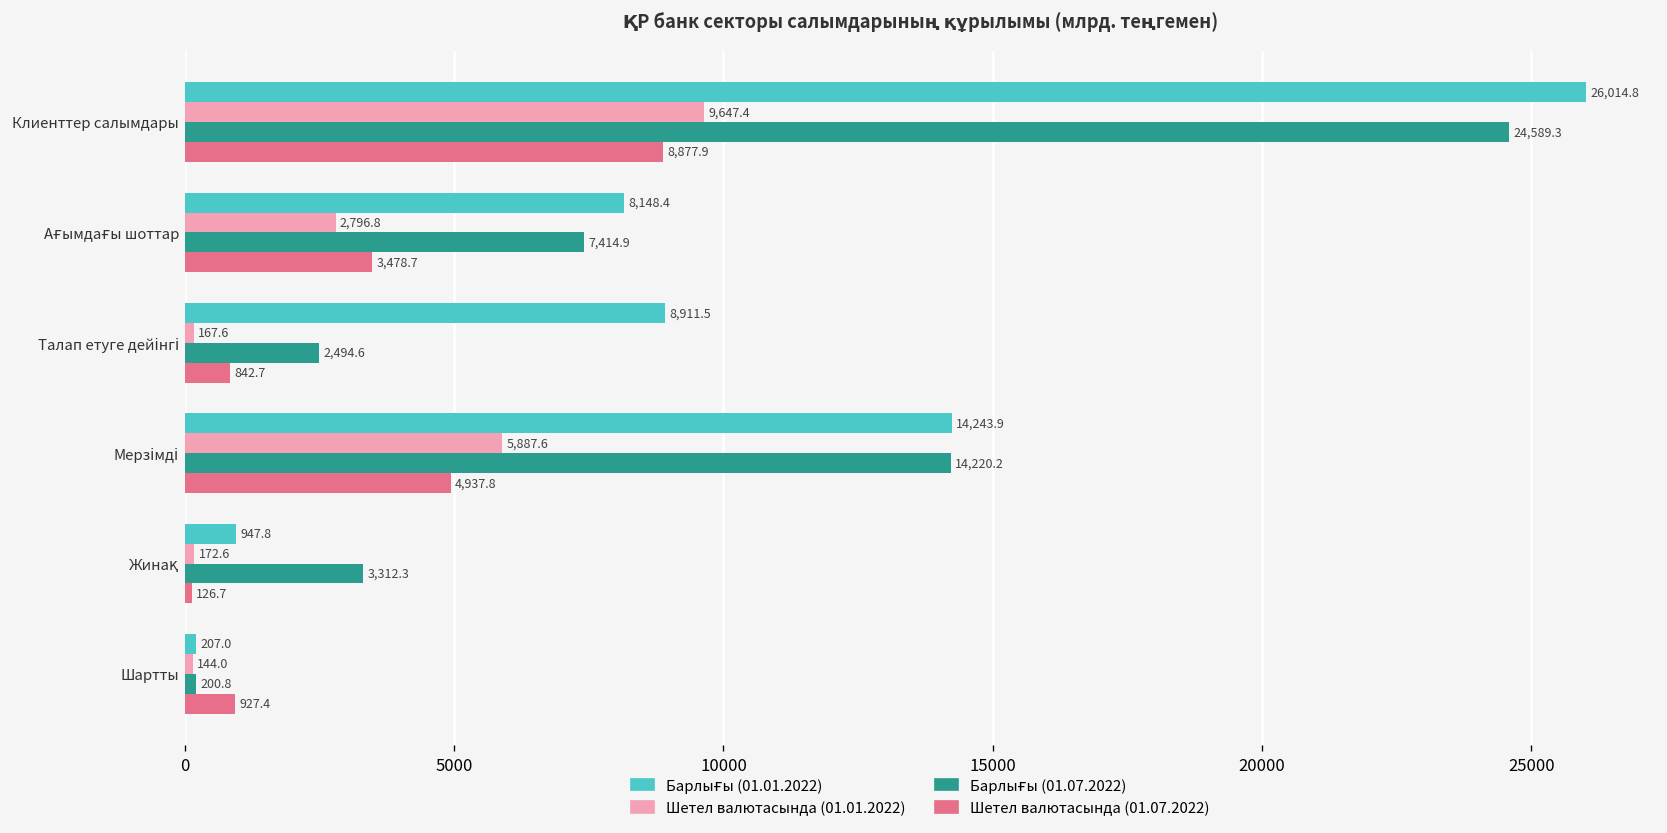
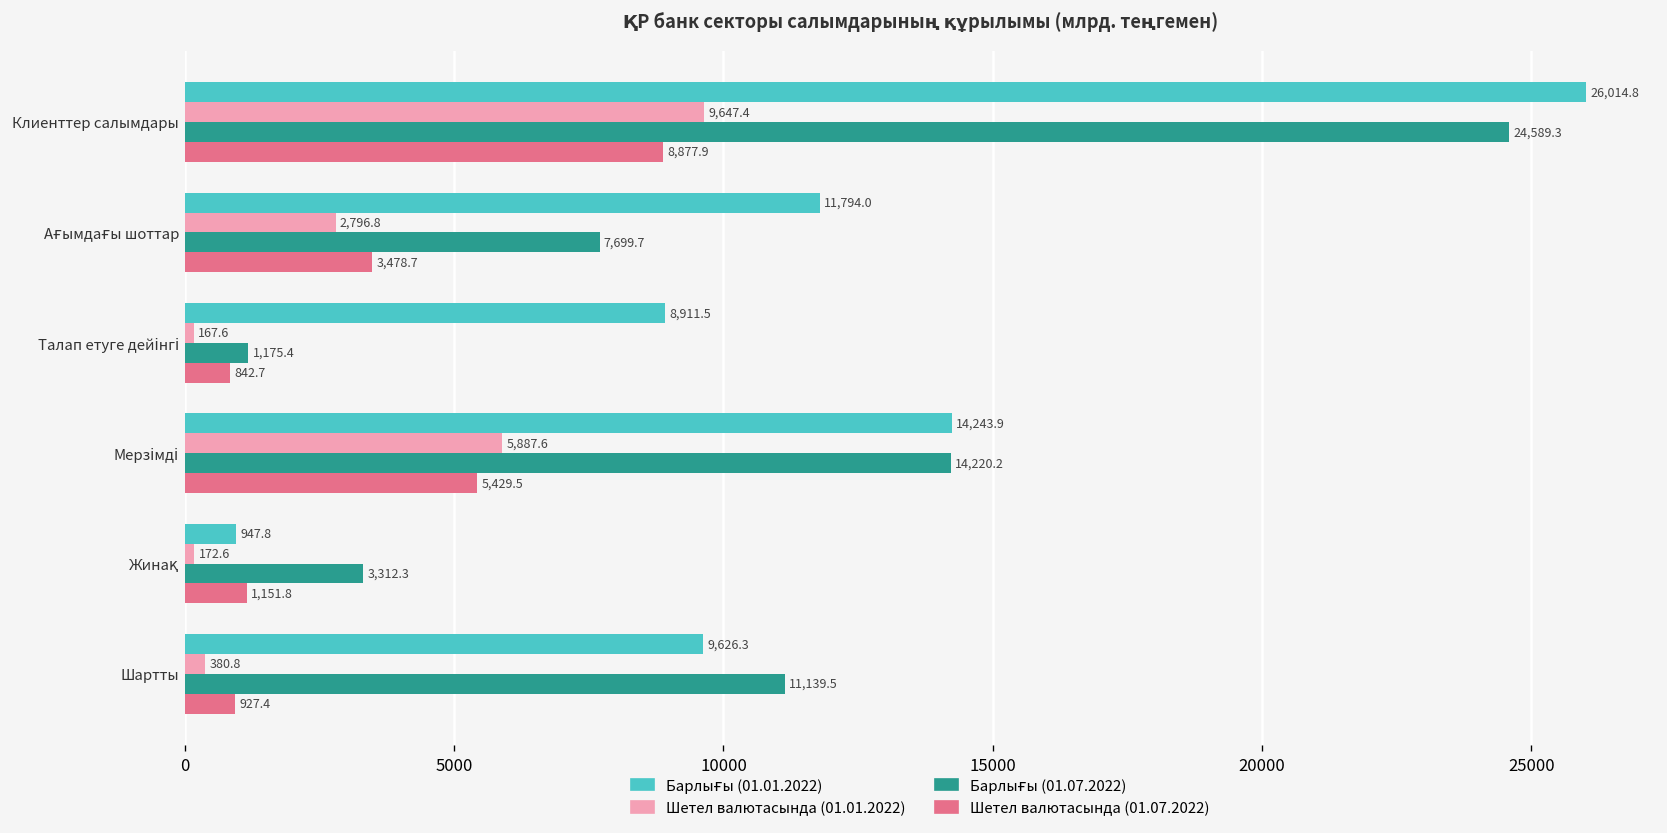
Барлығы (01.01.2022), Ағымдағы шоттар: 8,148.4 -> 11,794.0
Барлығы (01.07.2022), Ағымдағы шоттар: 7,414.9 -> 7,699.7
Барлығы (01.07.2022), Талап етуге дейінгі: 2,494.6 -> 1,175.4
Шетел валютасында (01.07.2022), Мерзімді: 4,937.8 -> 5,429.5
Шетел валютасында (01.07.2022), Жинақ: 126.7 -> 1,151.8
Барлығы (01.01.2022), Шартты: 207.0 -> 9,626.3
Шетел валютасында (01.01.2022), Шартты: 144.0 -> 380.8
Барлығы (01.07.2022), Шартты: 200.8 -> 11,139.5
